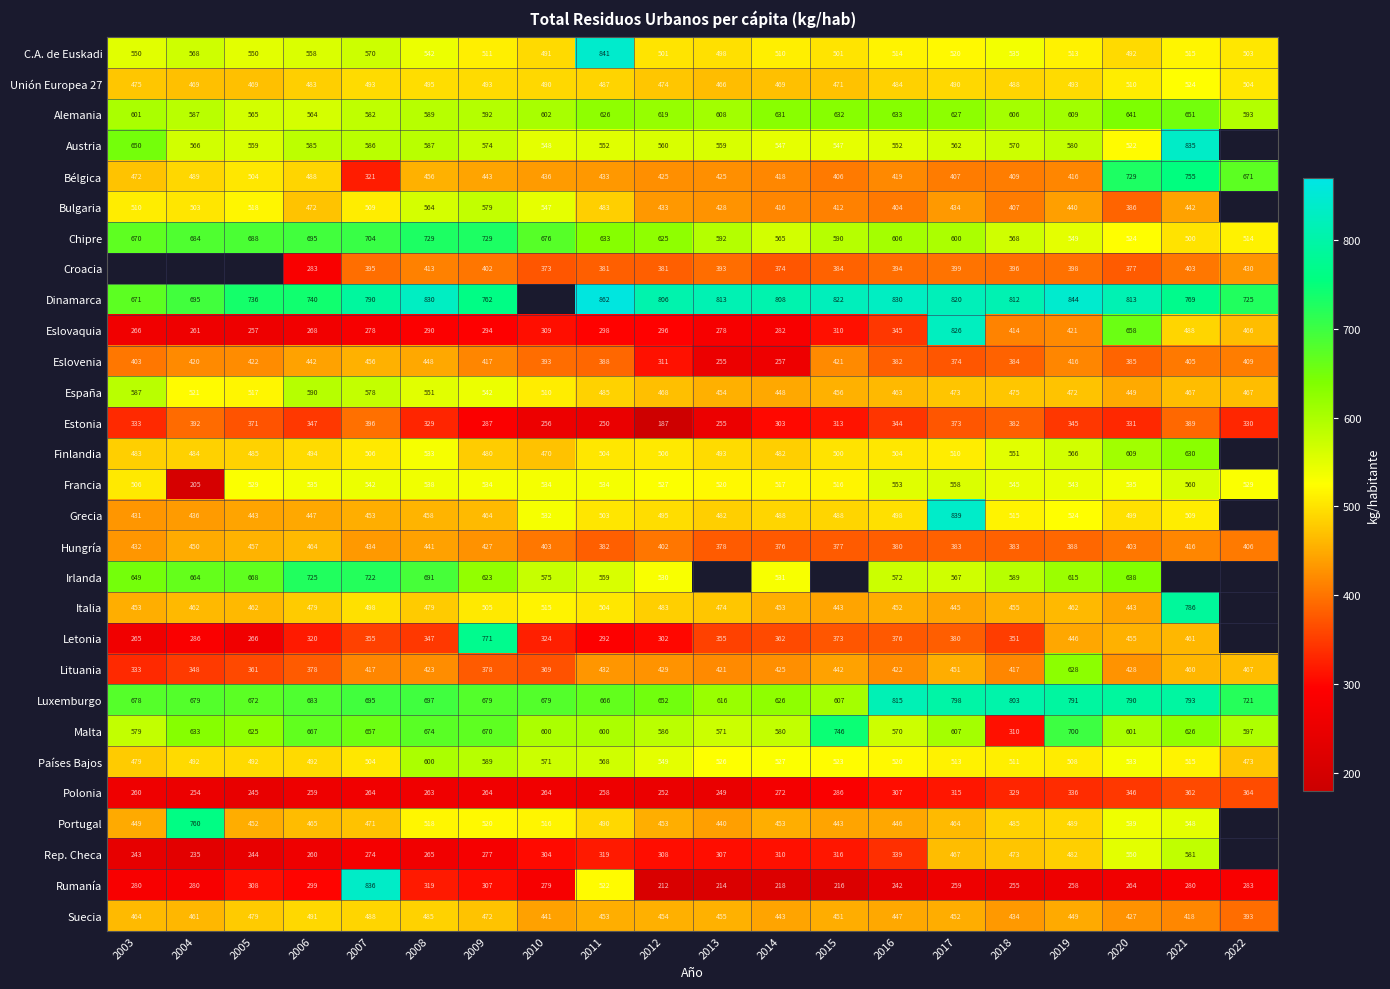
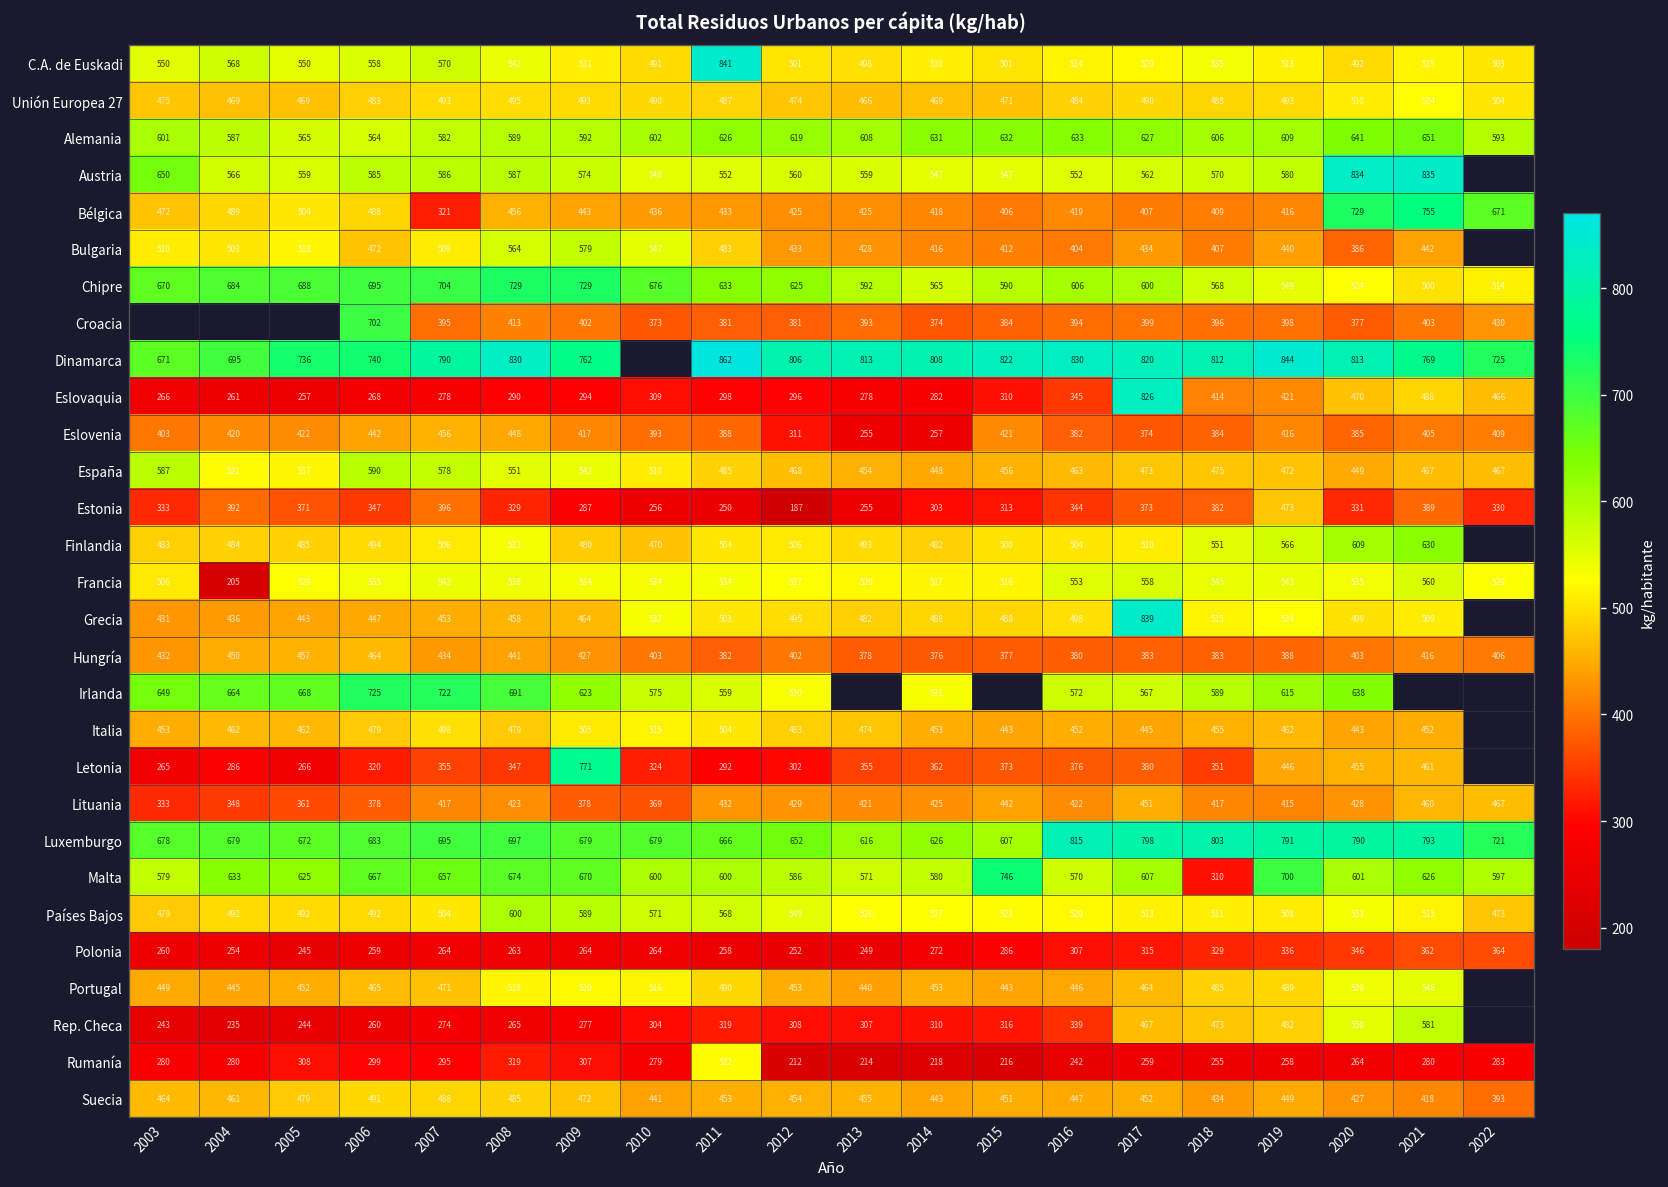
Austria, 2020: 522 -> 834
Croacia, 2006: 283 -> 702
Eslovaquia, 2020: 658 -> 470
Estonia, 2019: 345 -> 473
Italia, 2021: 786 -> 452
Lituania, 2019: 628 -> 415
Portugal, 2004: 760 -> 445
Rumanía, 2007: 836 -> 295
